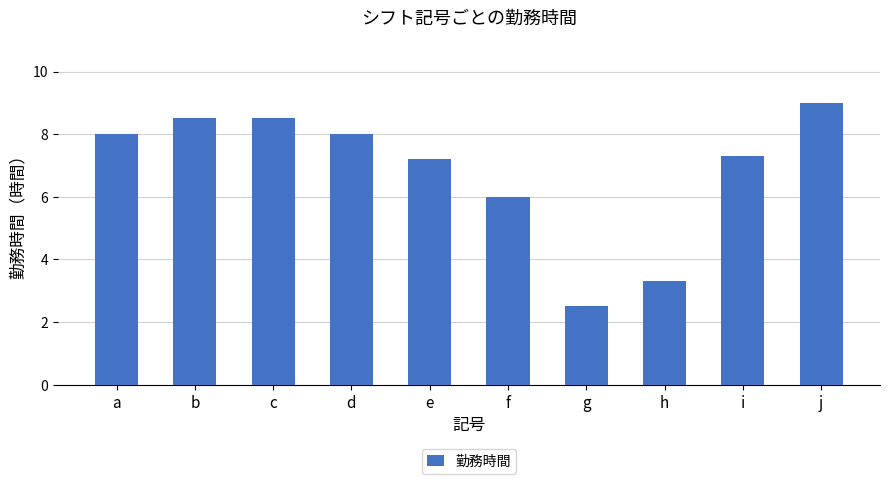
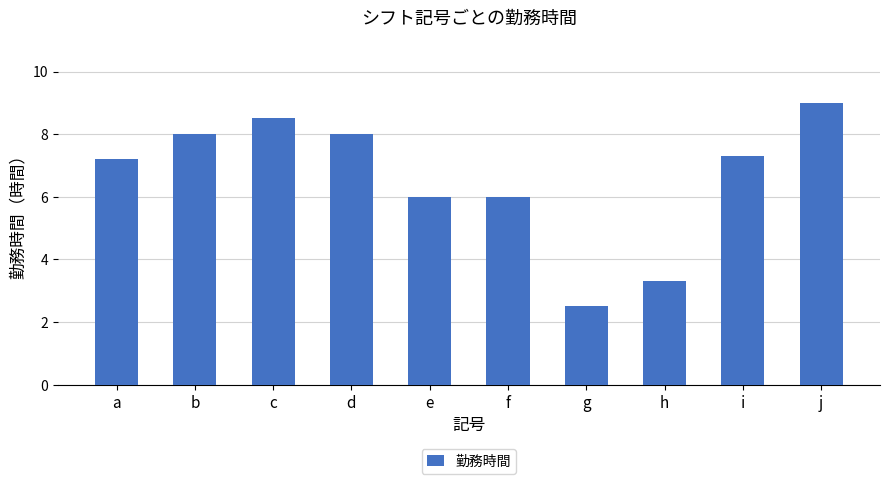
a: 8.0 -> 7.2
b: 8.5 -> 8.0
e: 7.2 -> 6.0
